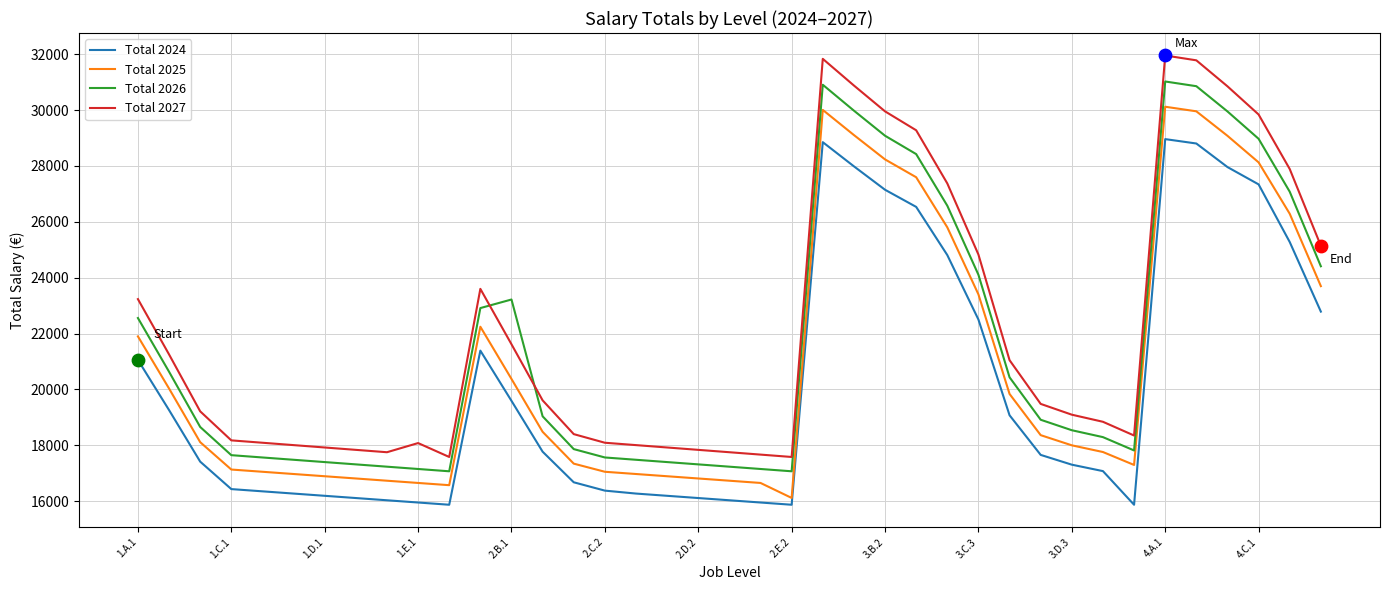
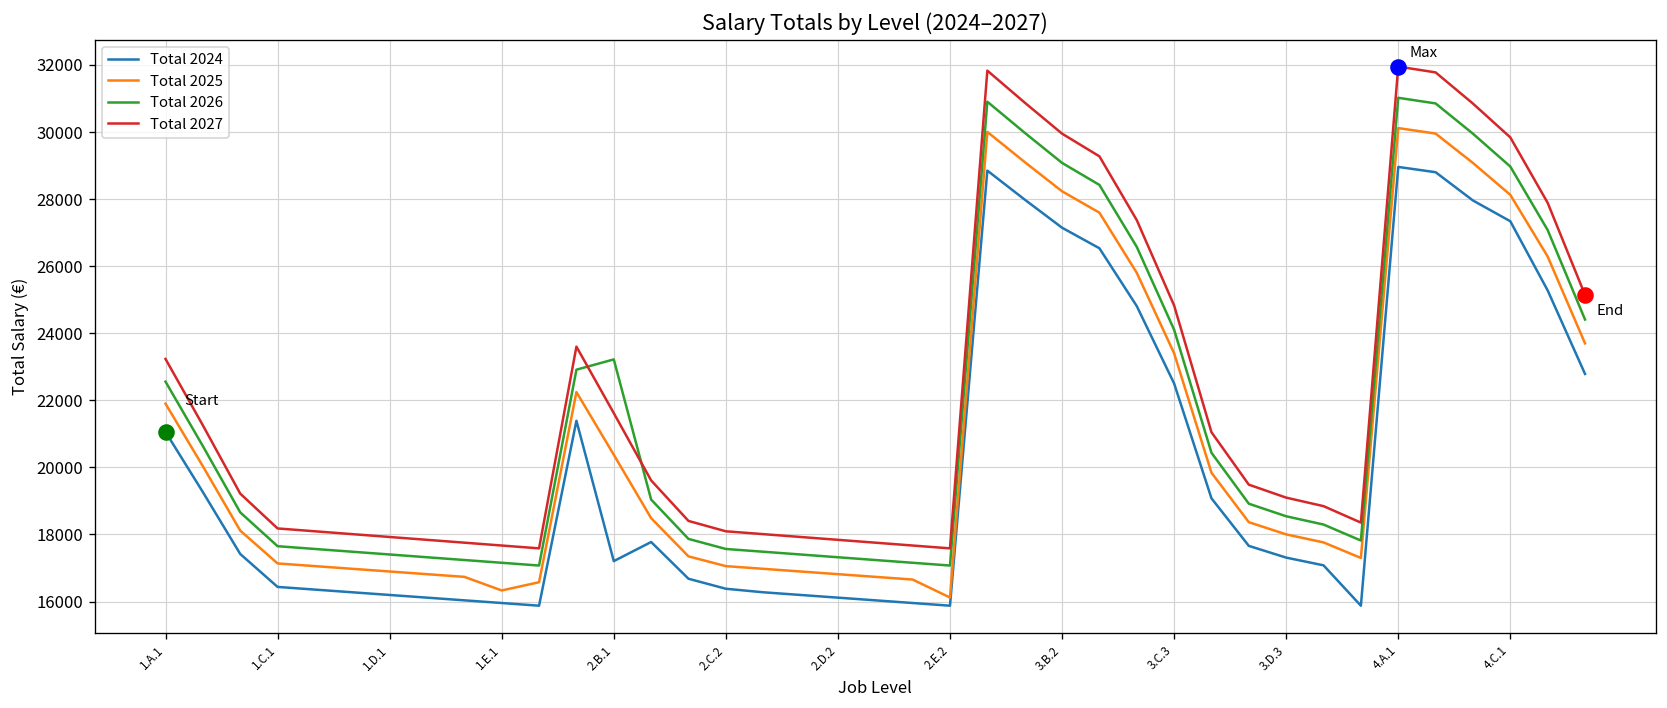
Total 2025, 1.E.1: 16700 -> 16300
Total 2027, 1.E.1: 18100 -> 17700
Total 2024, 2.B.1: 19600 -> 17200
